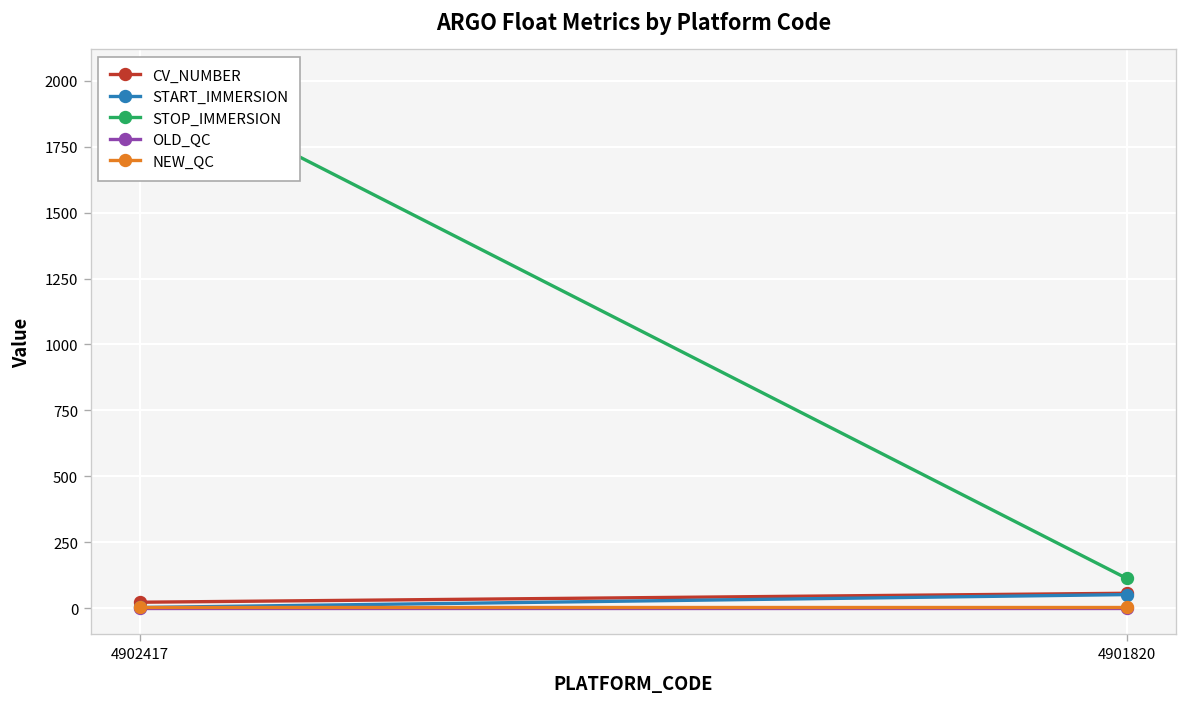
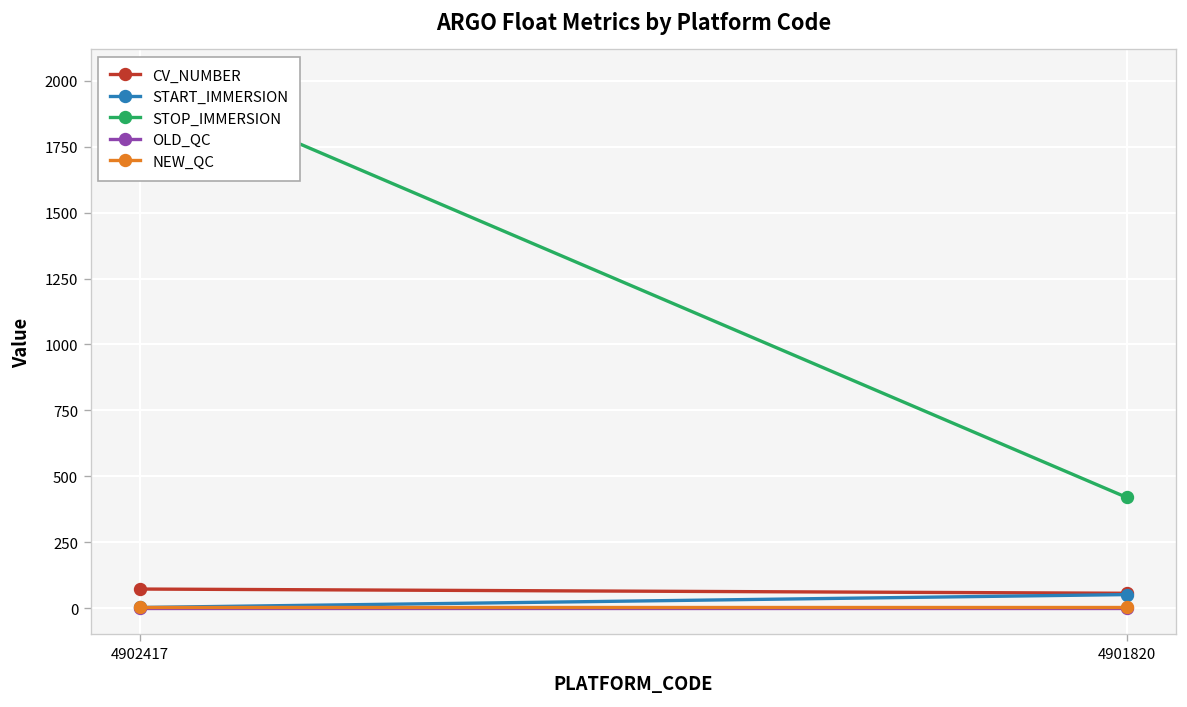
CV_NUMBER, 4902417: 20 -> 70
STOP_IMMERSION, 4901820: 110 -> 420
